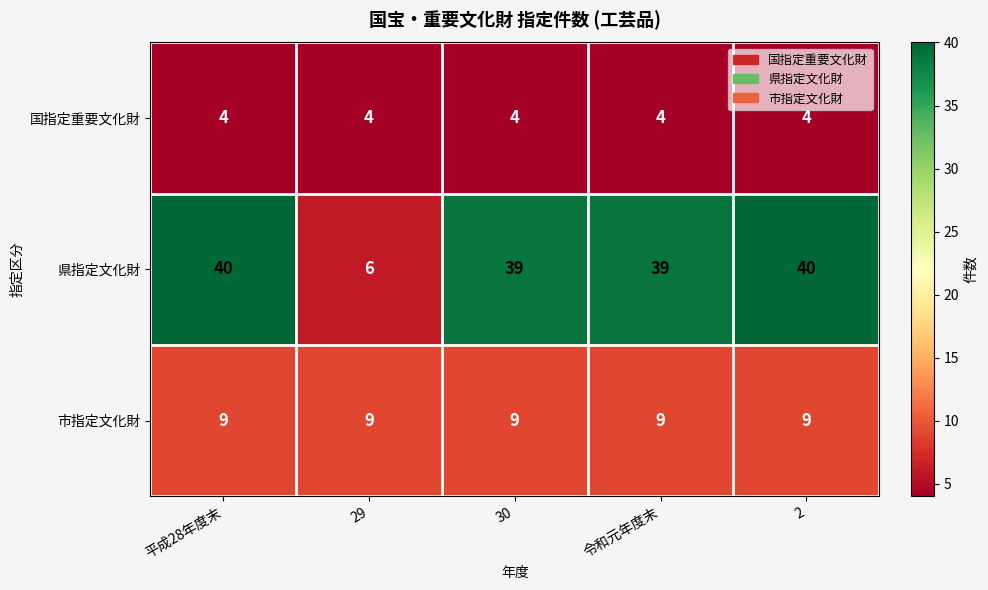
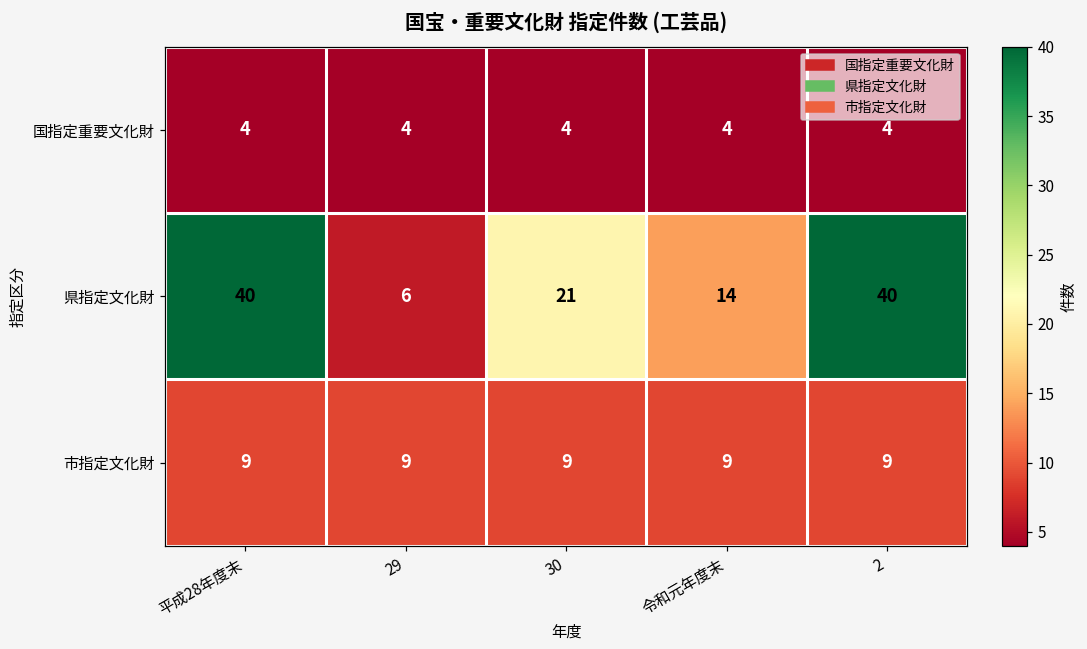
県指定文化財, 30: 39 -> 21
県指定文化財, 令和元年度末: 39 -> 14
